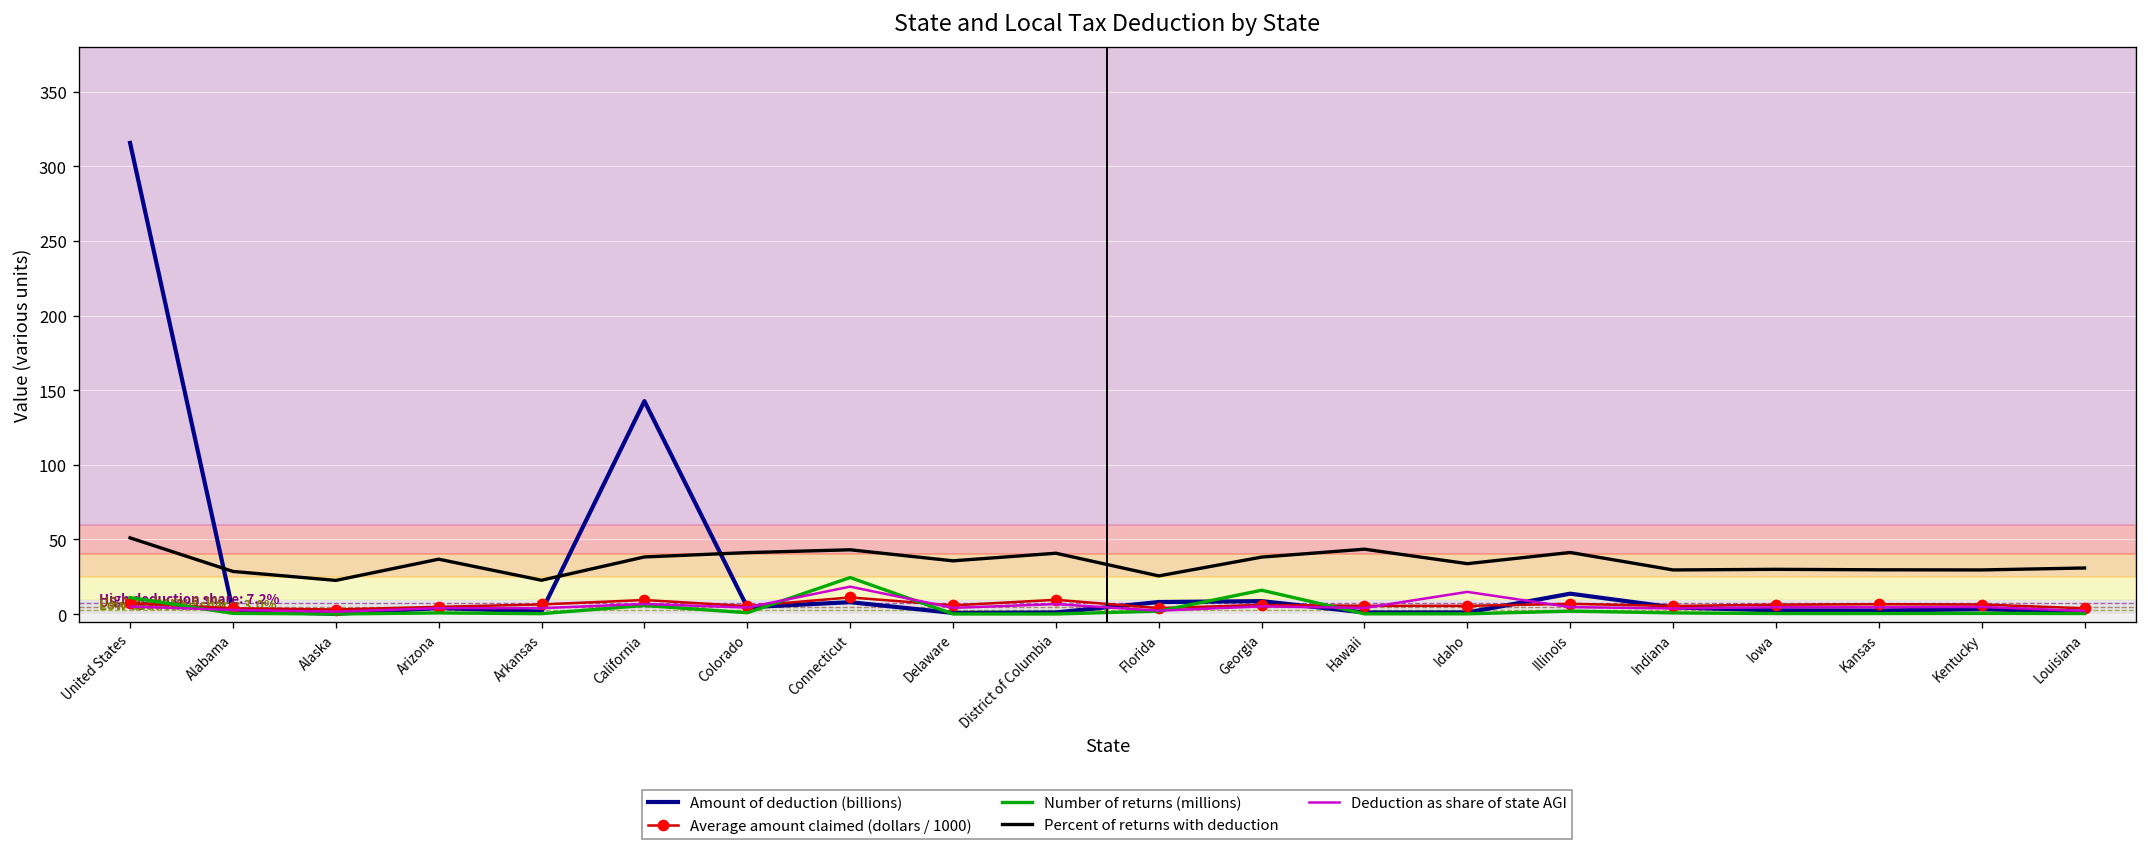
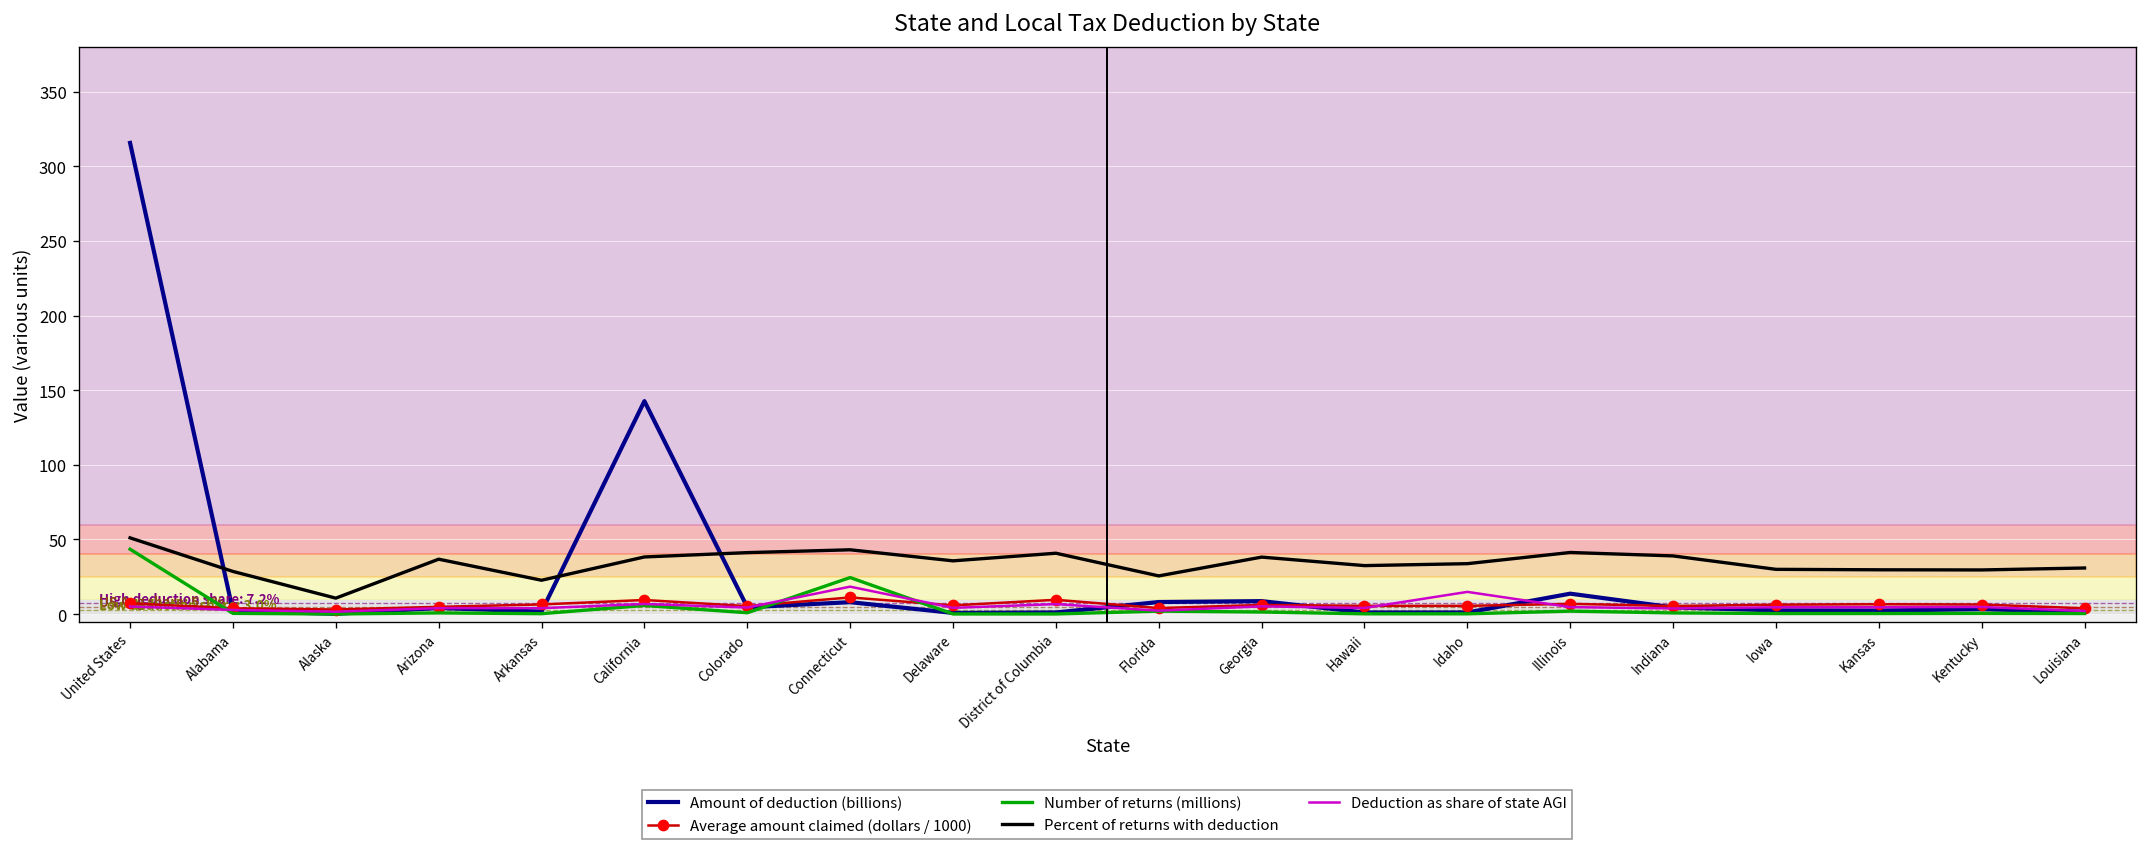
Number of returns (millions), United States: 11 -> 44
Percent of returns with deduction, Alaska: 23 -> 11
Number of returns (millions), Georgia: 16 -> 1
Percent of returns with deduction, Hawaii: 44 -> 33
Percent of returns with deduction, Indiana: 30 -> 39
